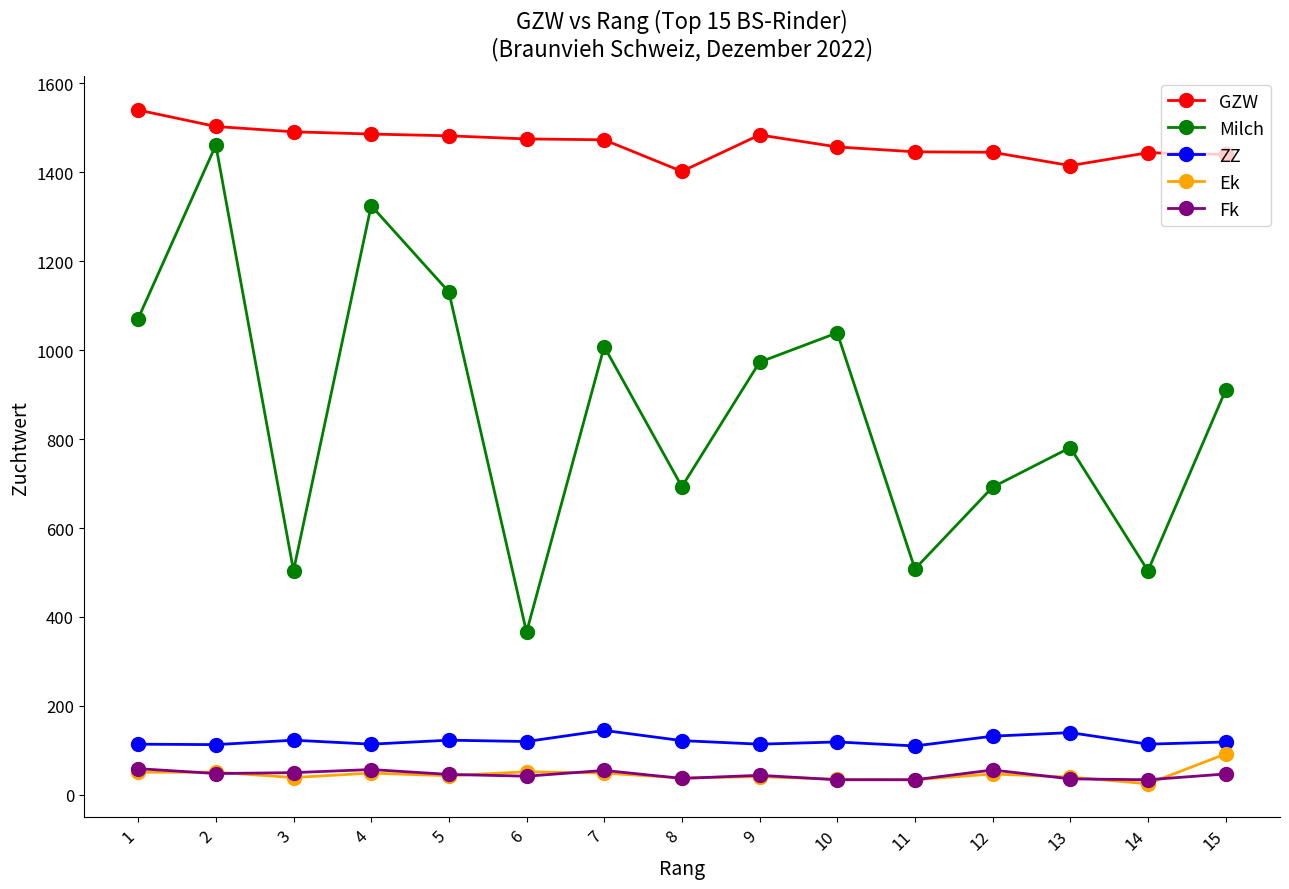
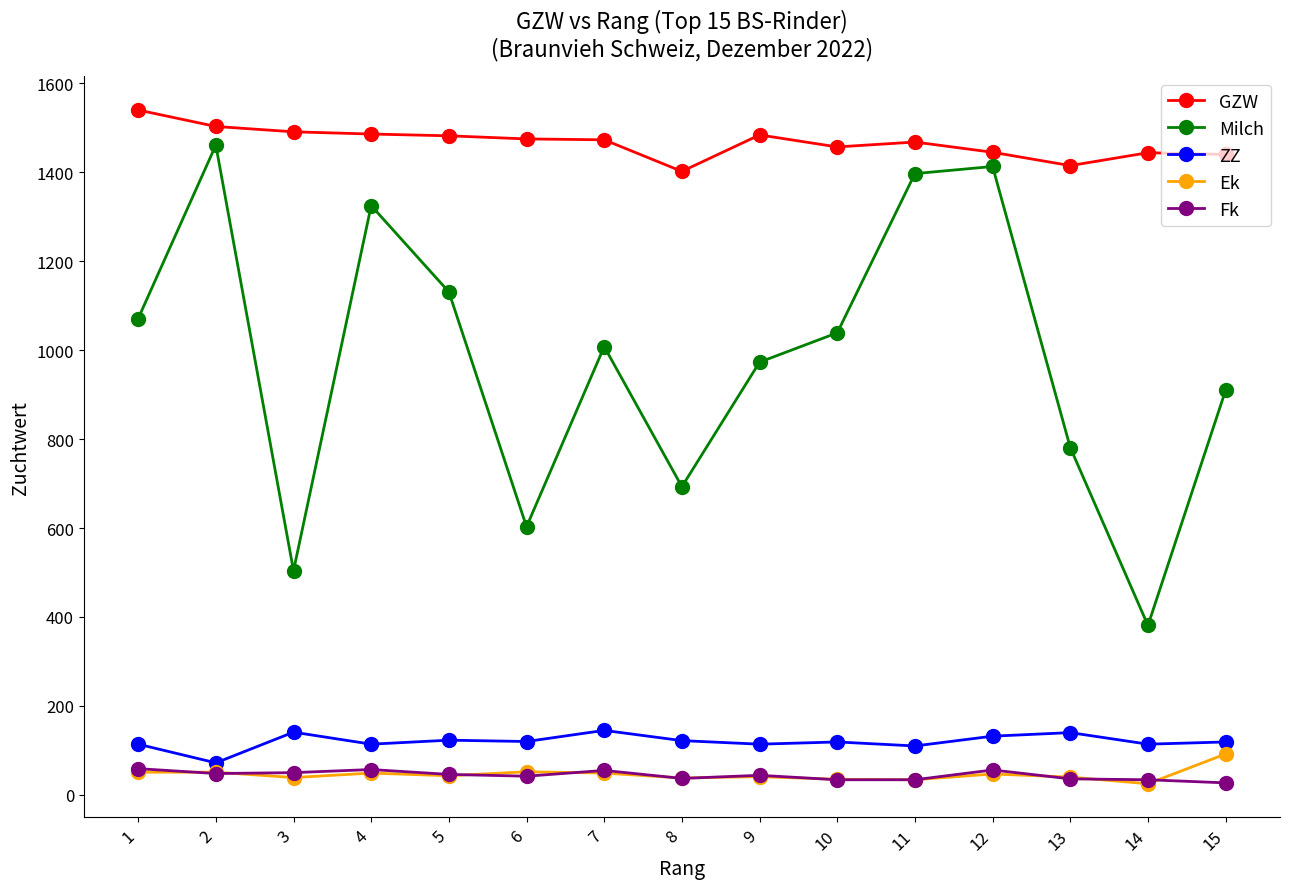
ZZ, 2: 110 -> 70
ZZ, 3: 120 -> 140
Milch, 6: 370 -> 600
GZW, 11: 1450 -> 1470
Milch, 11: 510 -> 1400
Milch, 12: 690 -> 1410
Milch, 14: 500 -> 380
Fk, 15: 50 -> 30
